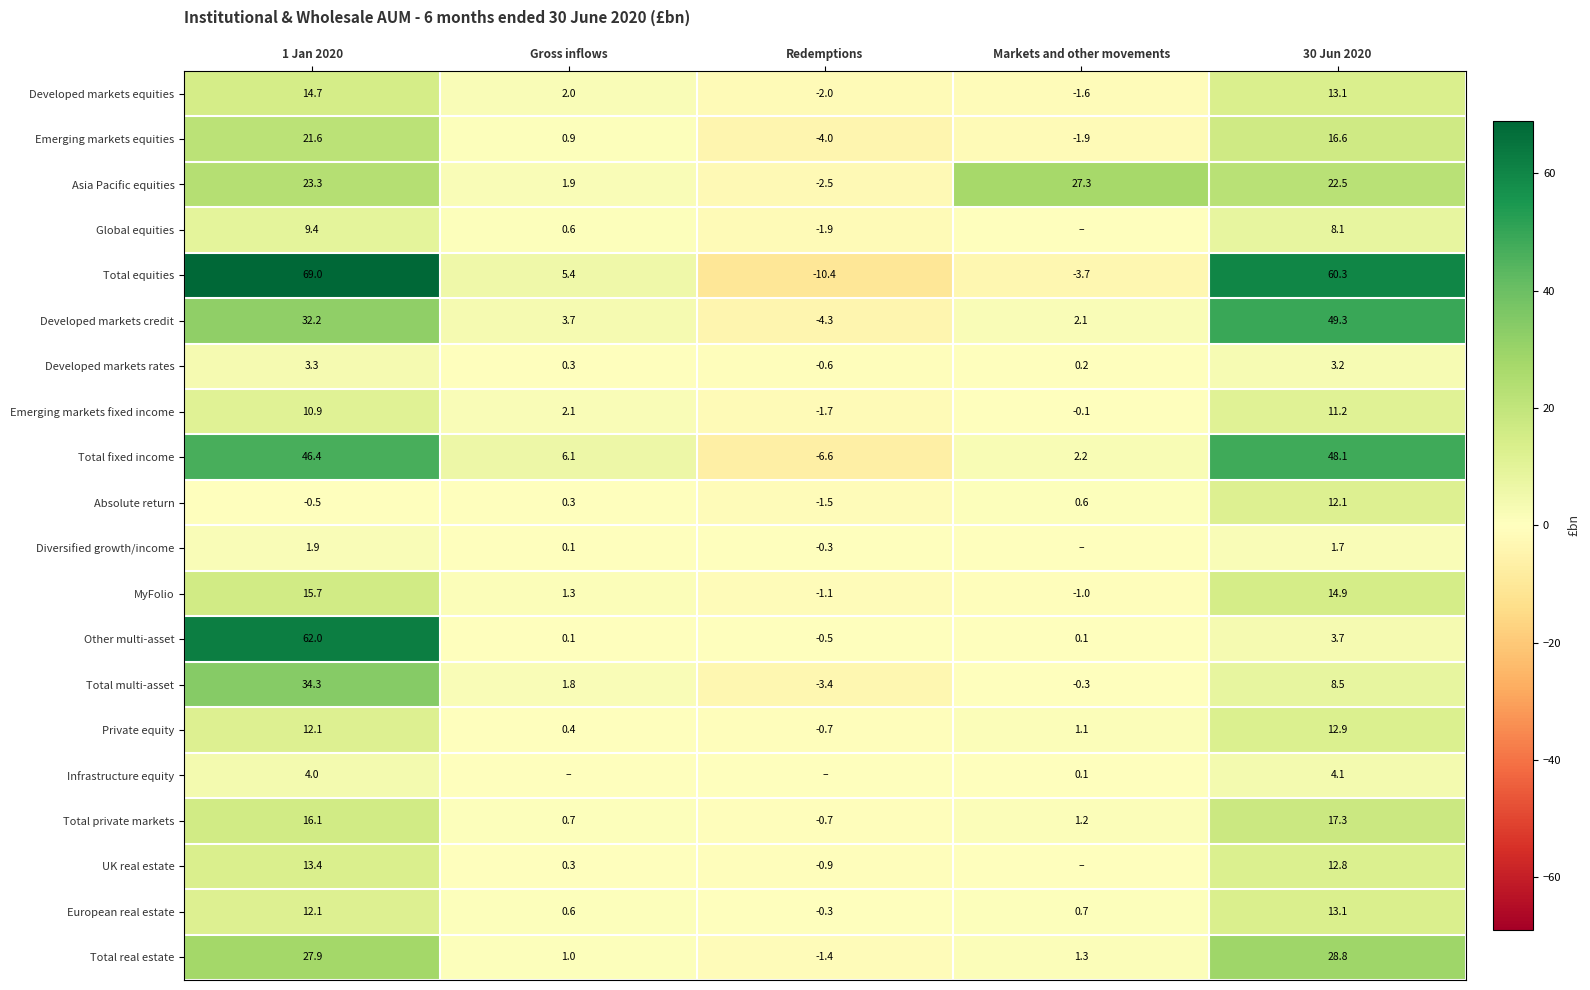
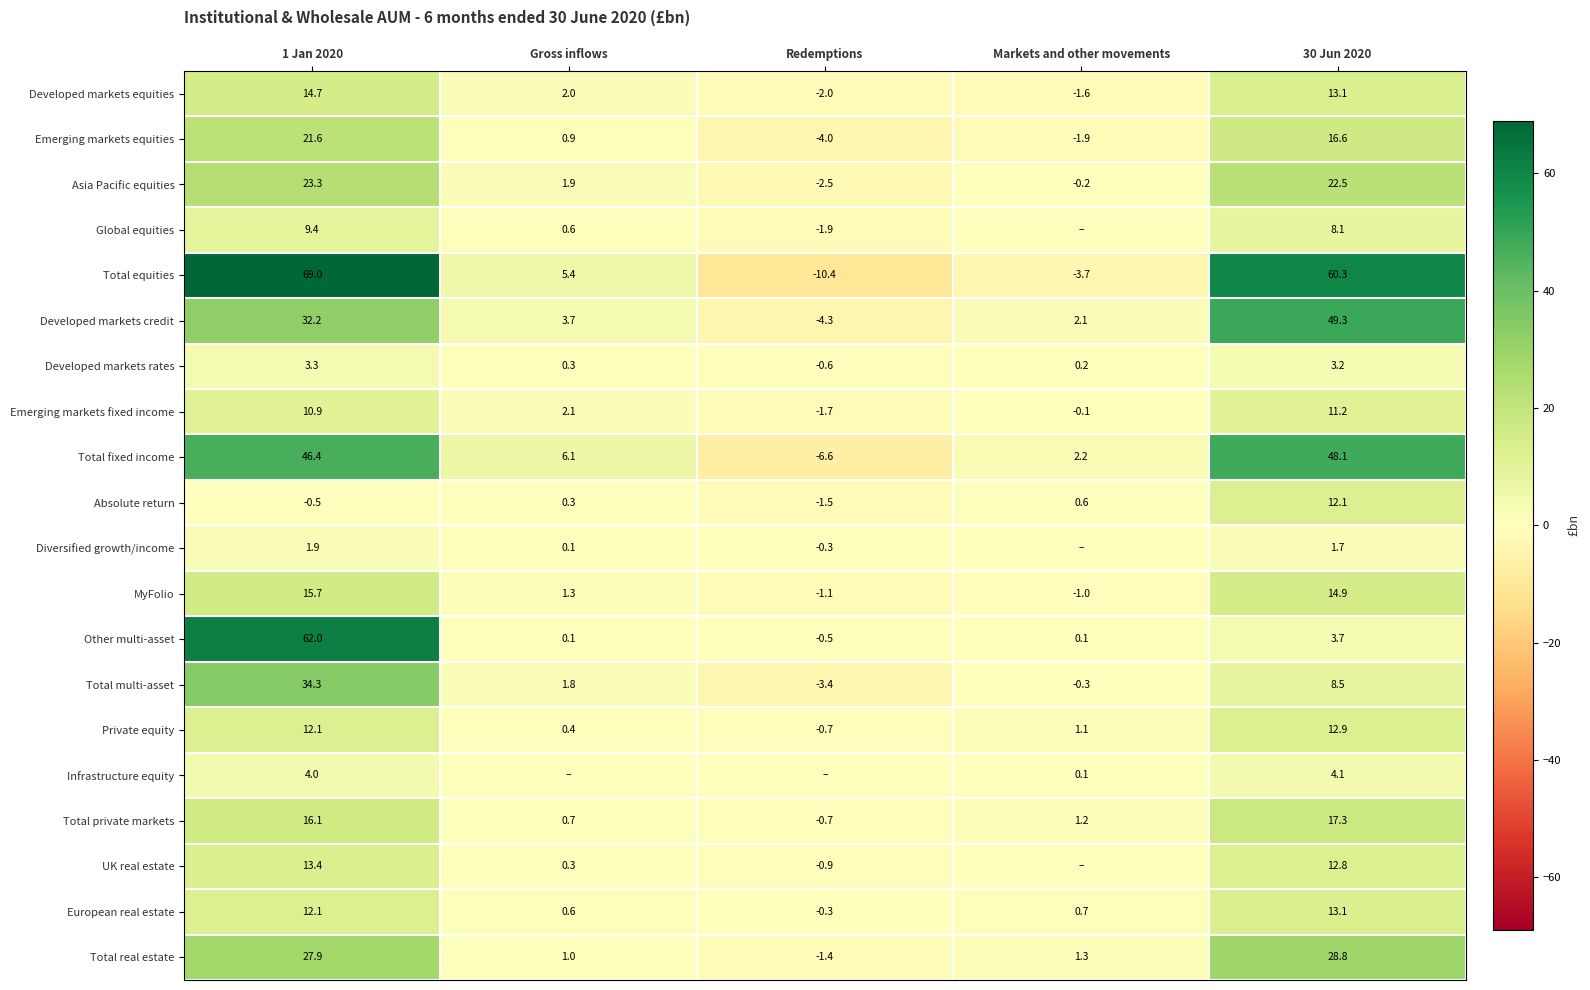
Asia Pacific equities, Markets and other movements: 27.3 -> -0.2
